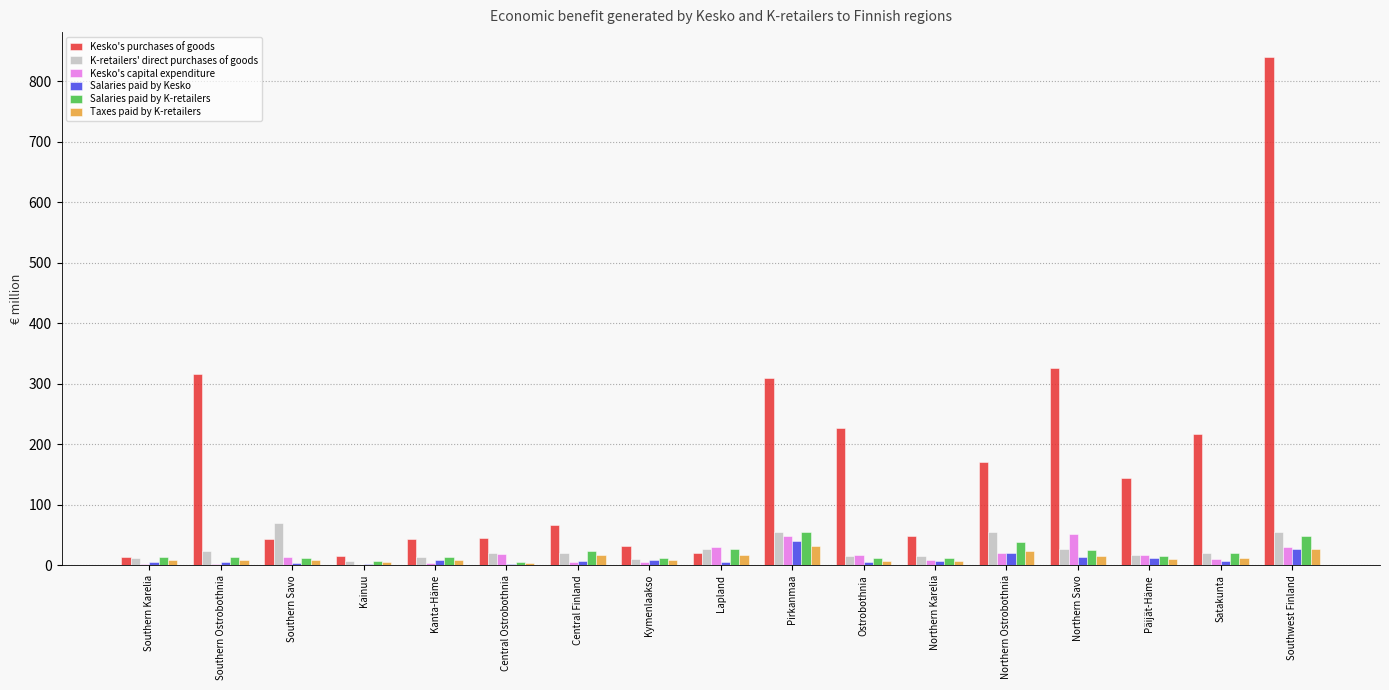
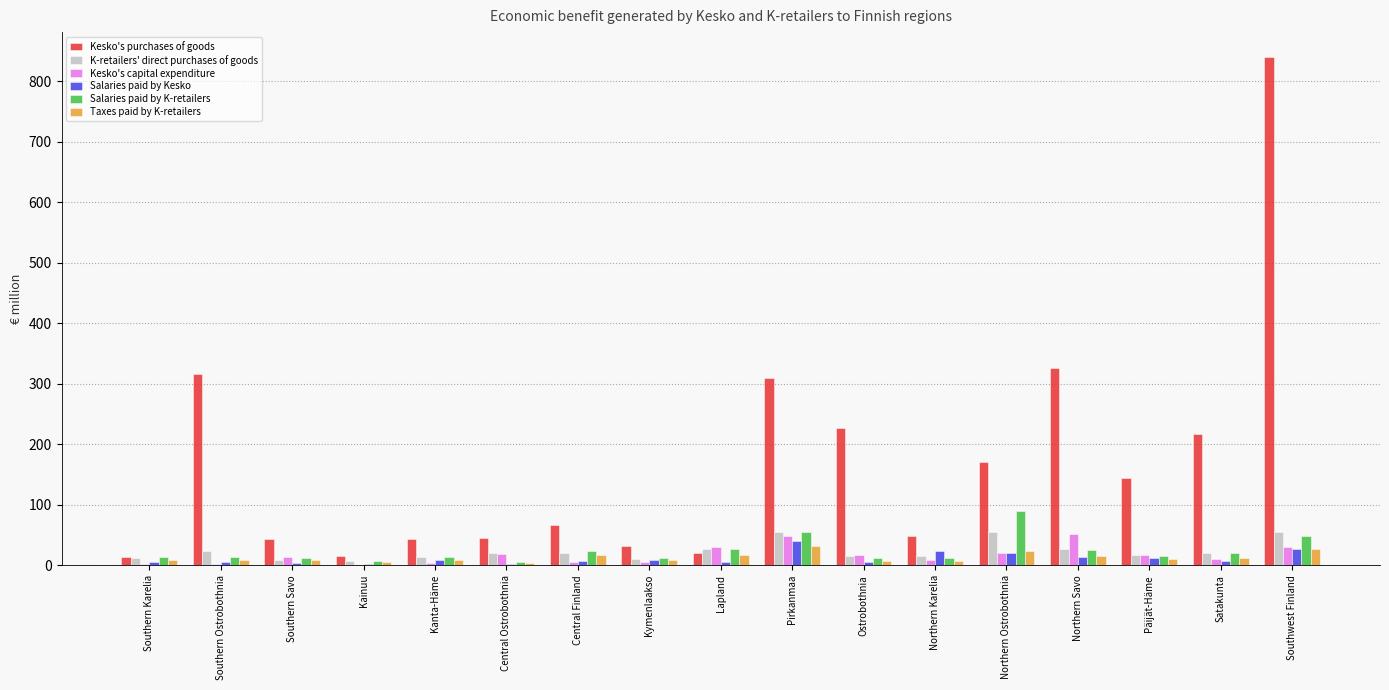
K-retailers' direct purchases of goods, Southern Savo: 70 -> 10
Salaries paid by Kesko, Northern Karelia: 10 -> 20
Salaries paid by K-retailers, Northern Ostrobothnia: 40 -> 90
